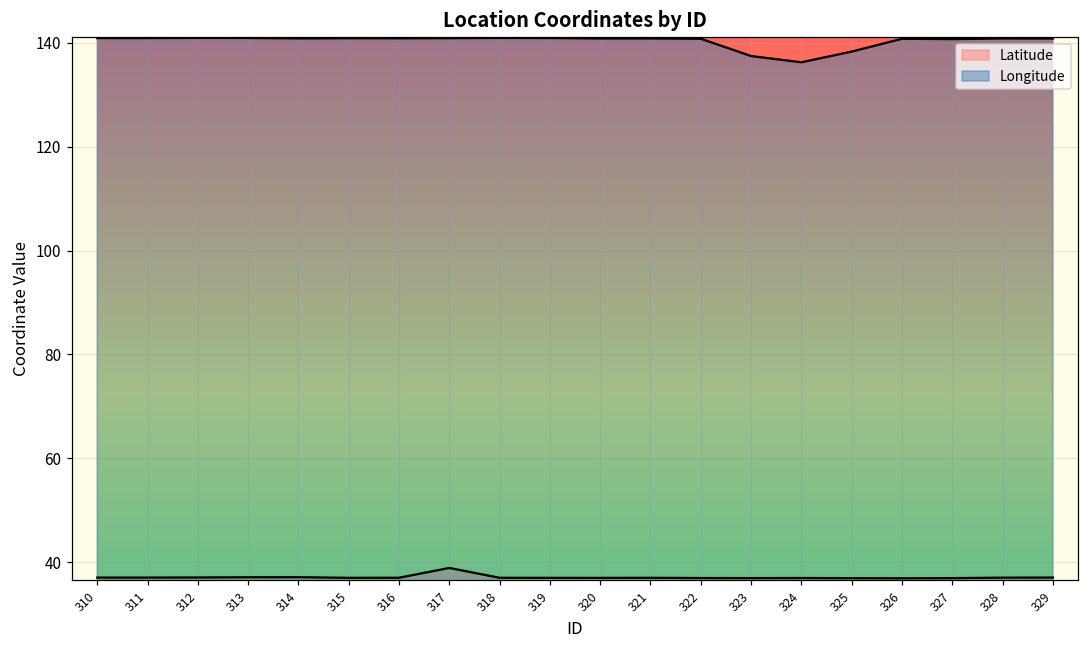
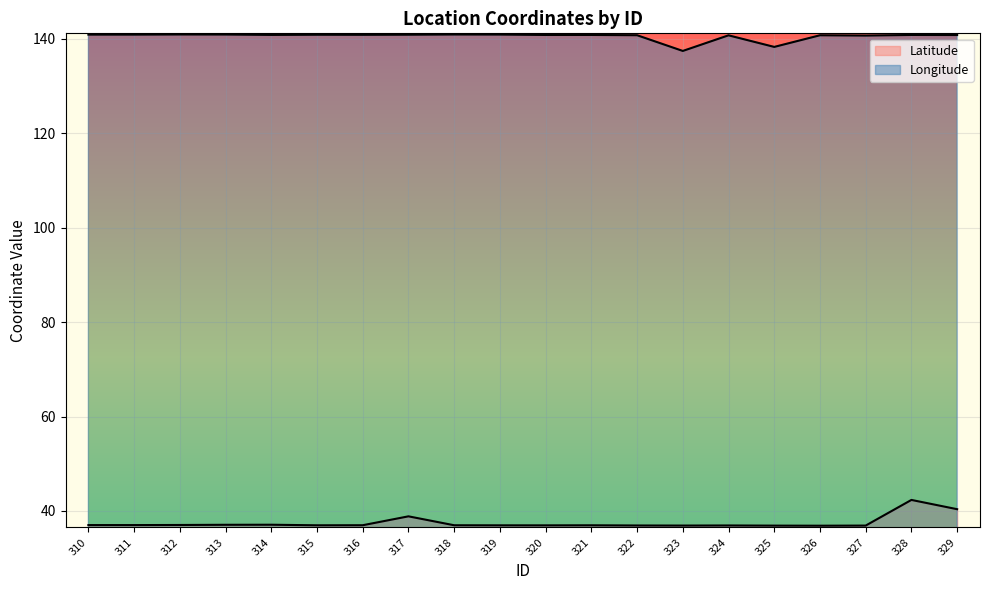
Longitude, 324: 136 -> 141
Latitude, 328: 37 -> 42
Latitude, 329: 37 -> 40
